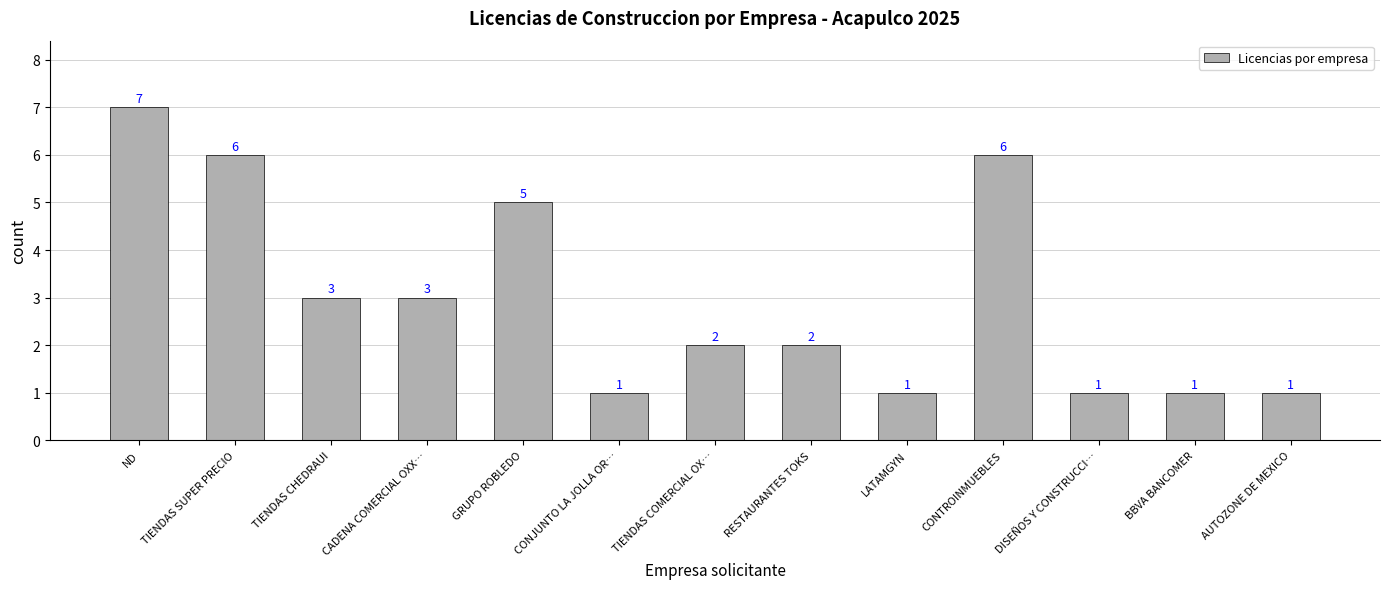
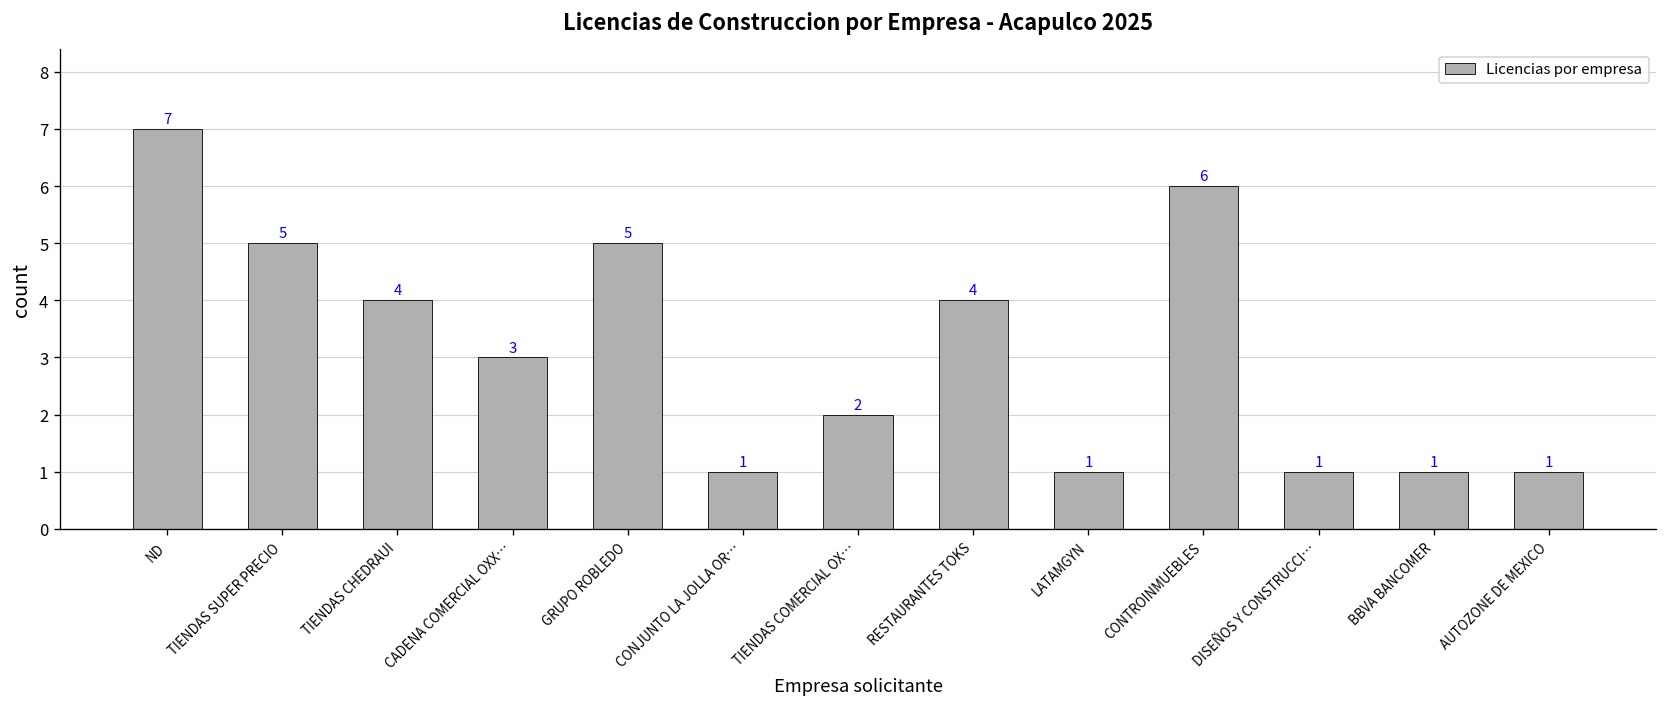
TIENDAS SUPER PRECIO: 6 -> 5
TIENDAS CHEDRAUI: 3 -> 4
RESTAURANTES TOKS: 2 -> 4
